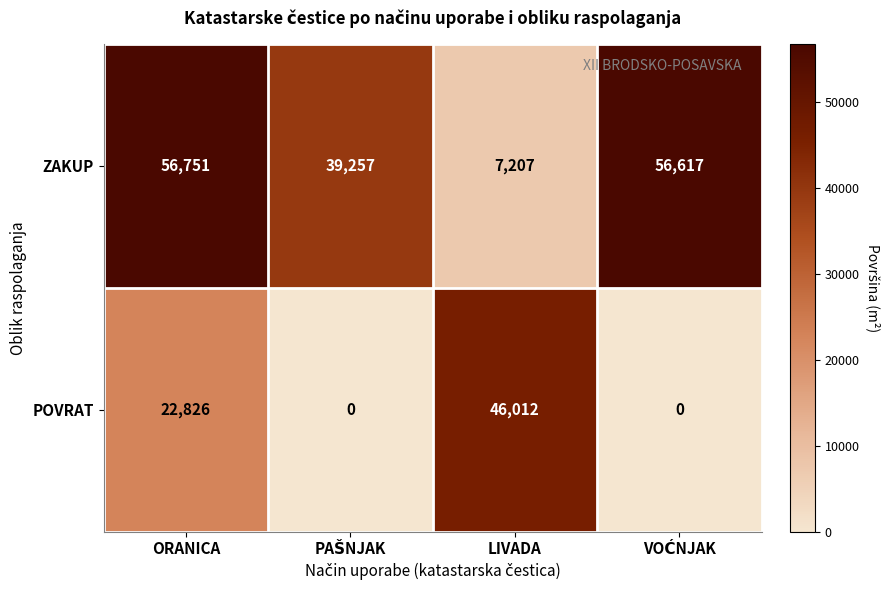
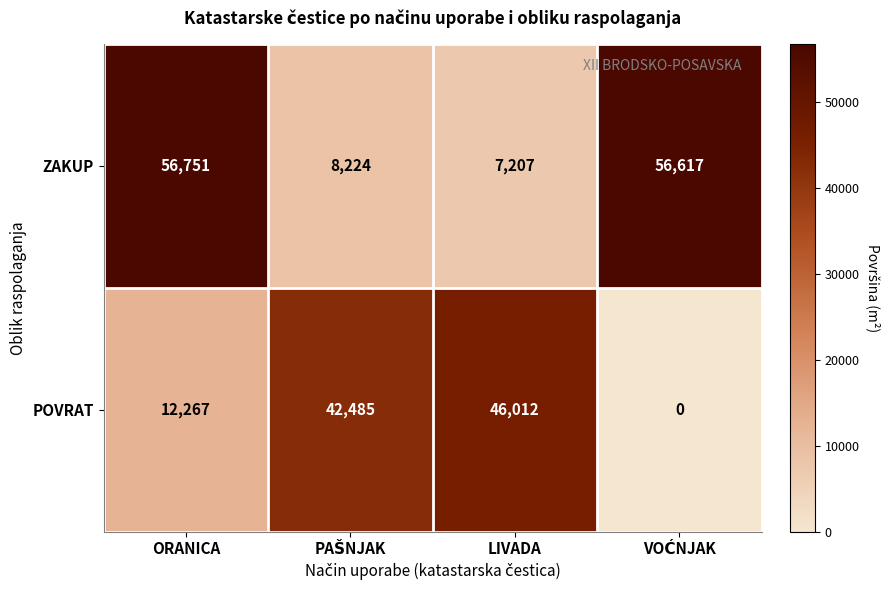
ZAKUP, PAŠNJAK: 39,257 -> 8,224
POVRAT, ORANICA: 22,826 -> 12,267
POVRAT, PAŠNJAK: 0 -> 42,485
